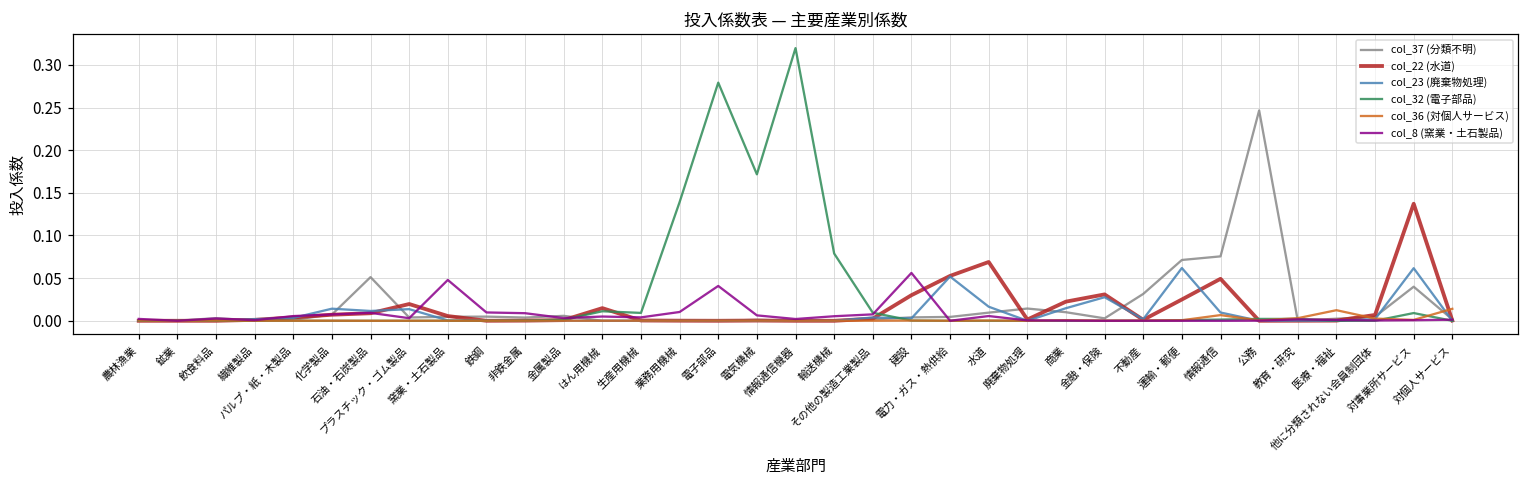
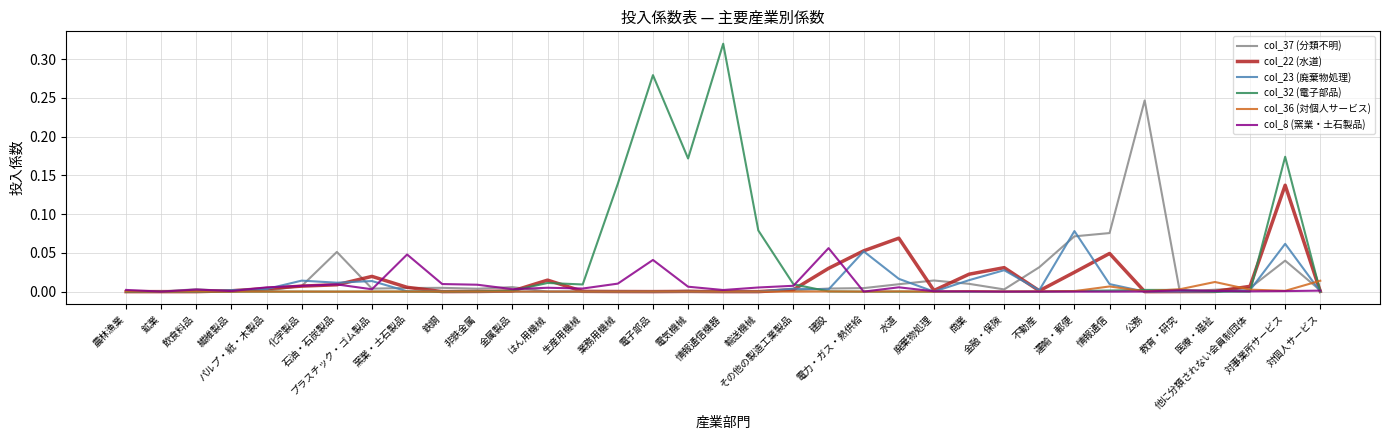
col_23 (廃棄物処理), 運輸・郵便: 0.06 -> 0.08
col_32 (電子部品), 対事業所サービス: 0.01 -> 0.17
